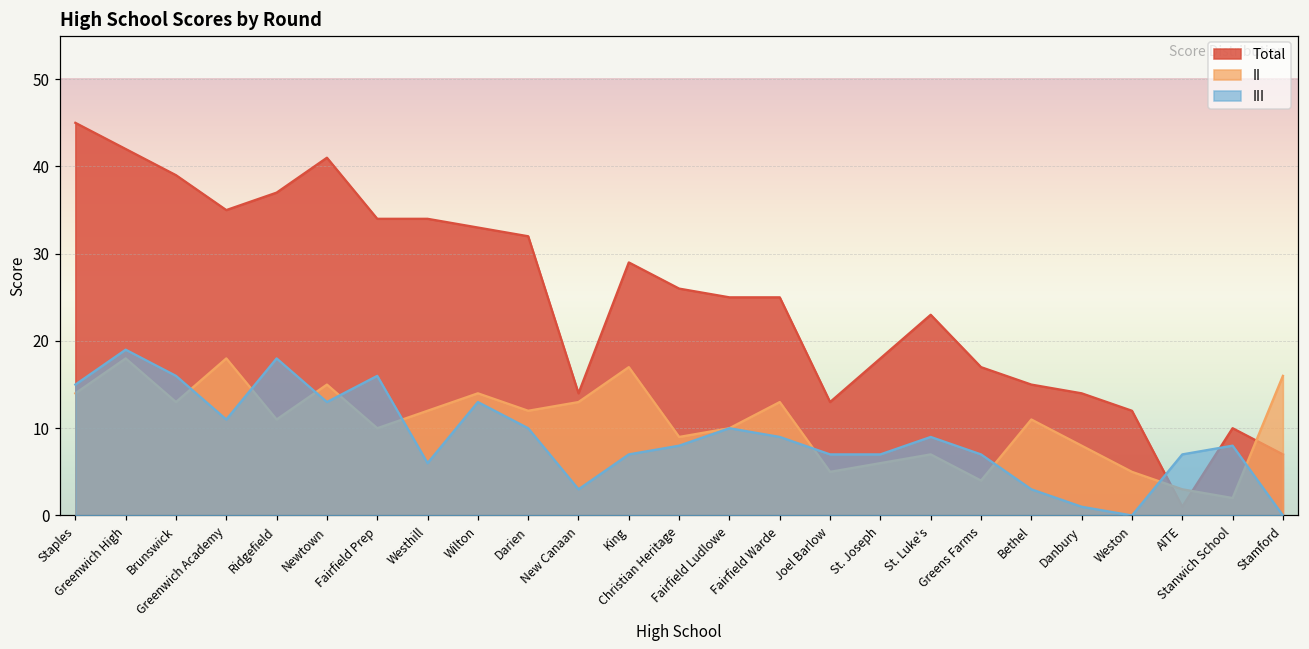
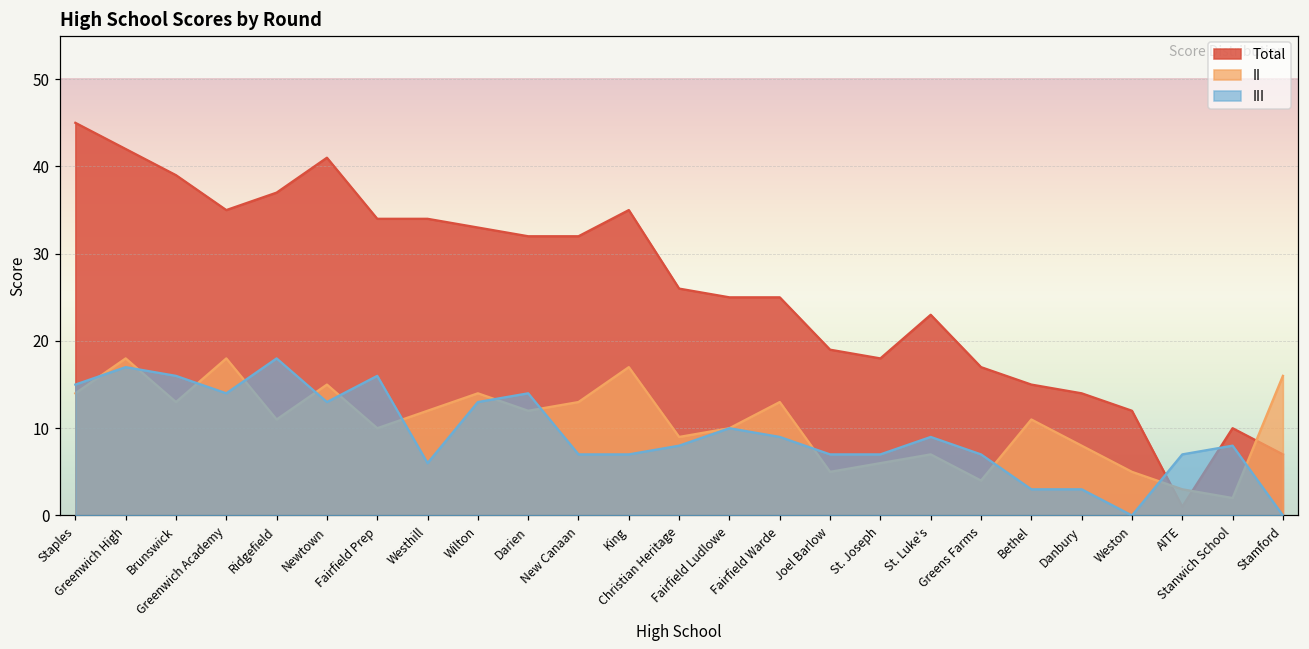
III, Greenwich High: 19 -> 17
III, Greenwich Academy: 11 -> 14
III, Darien: 10 -> 14
Total, New Canaan: 14 -> 32
III, New Canaan: 3 -> 7
Total, King: 29 -> 35
Total, Joel Barlow: 13 -> 19
III, Danbury: 1 -> 3
